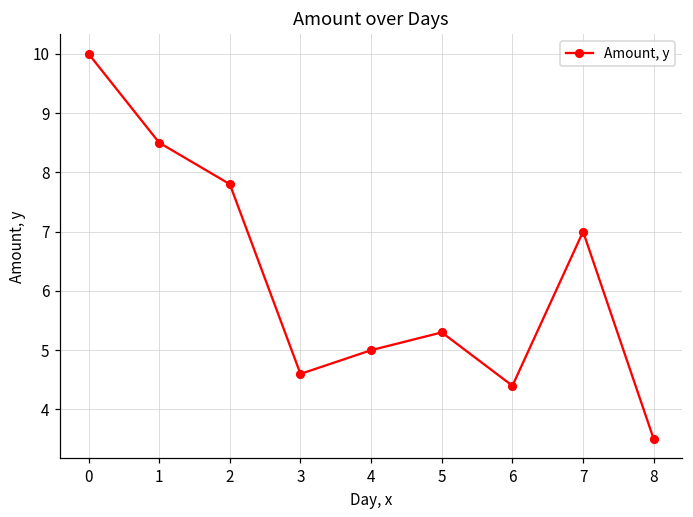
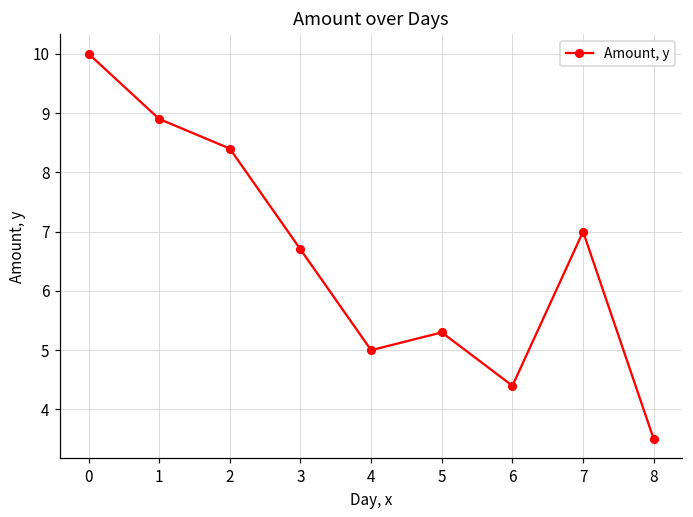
1: 8.5 -> 8.9
2: 7.8 -> 8.4
3: 4.6 -> 6.7
